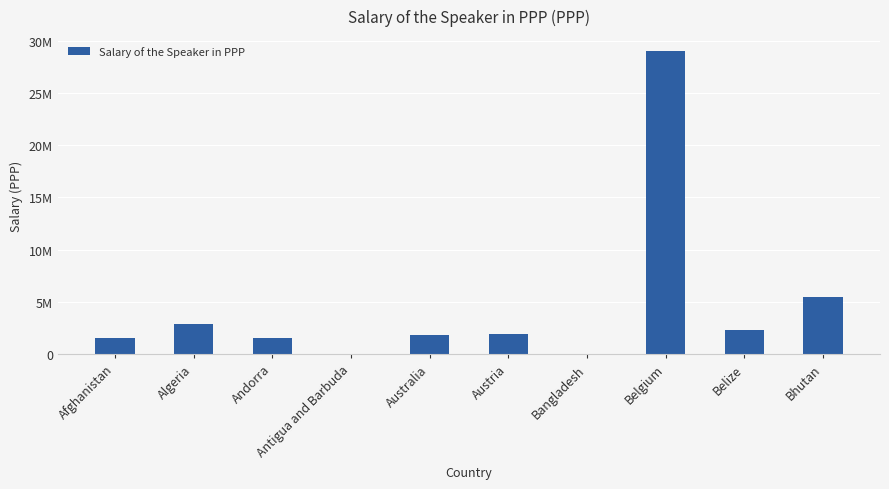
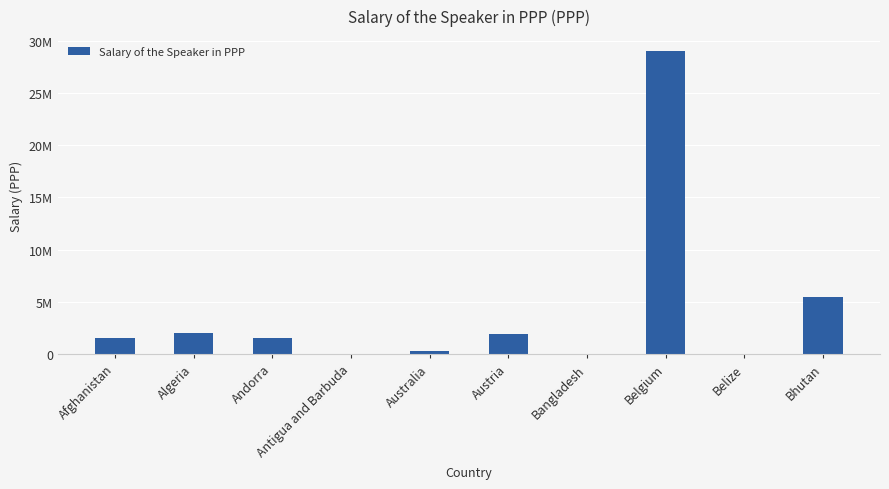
Algeria: 2800000 -> 2000000
Australia: 1800000 -> 300000
Belize: 2300000 -> 0
